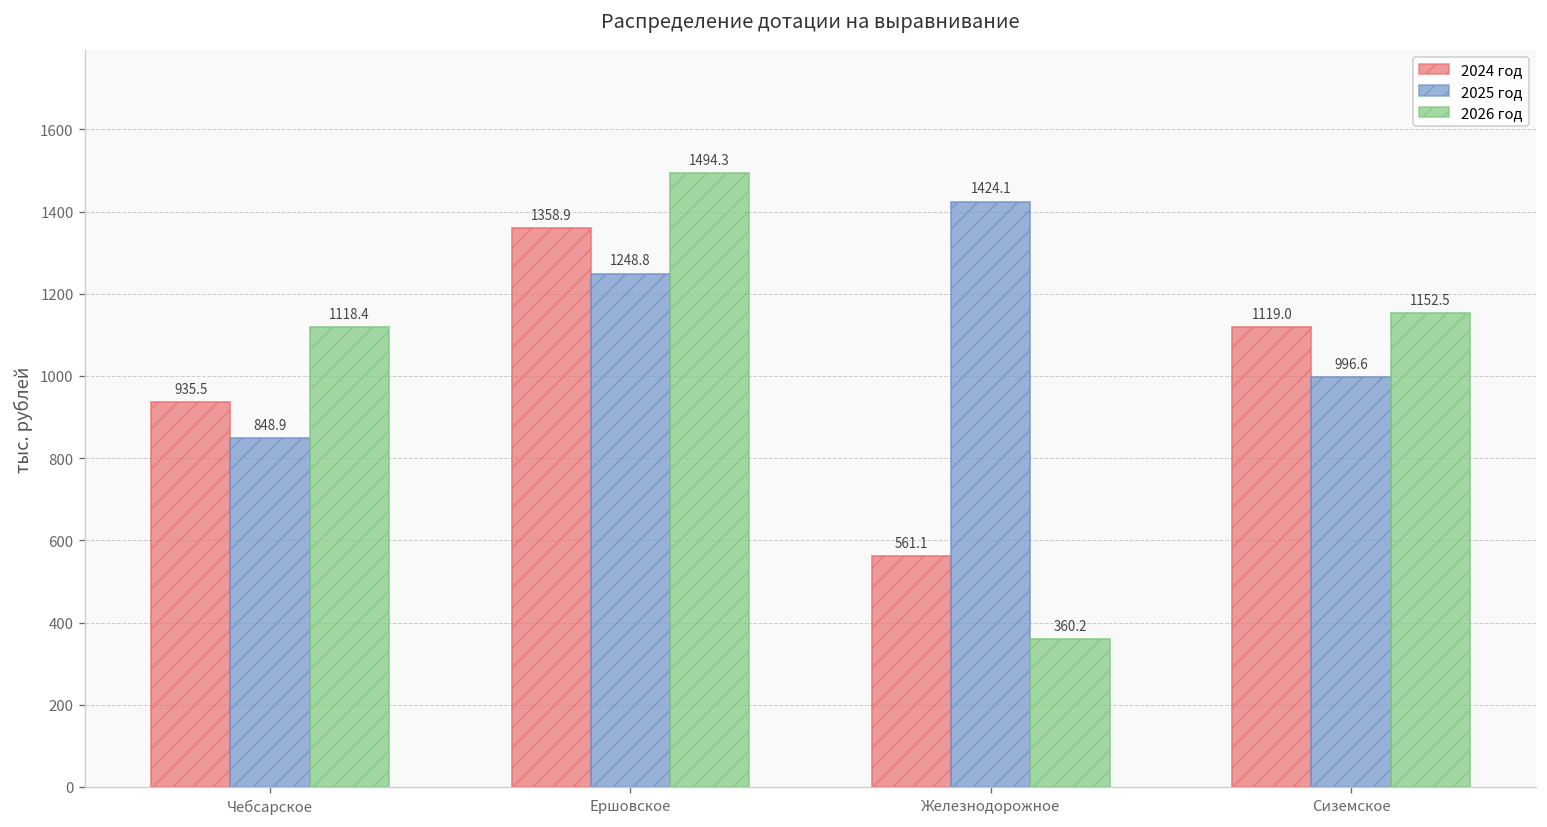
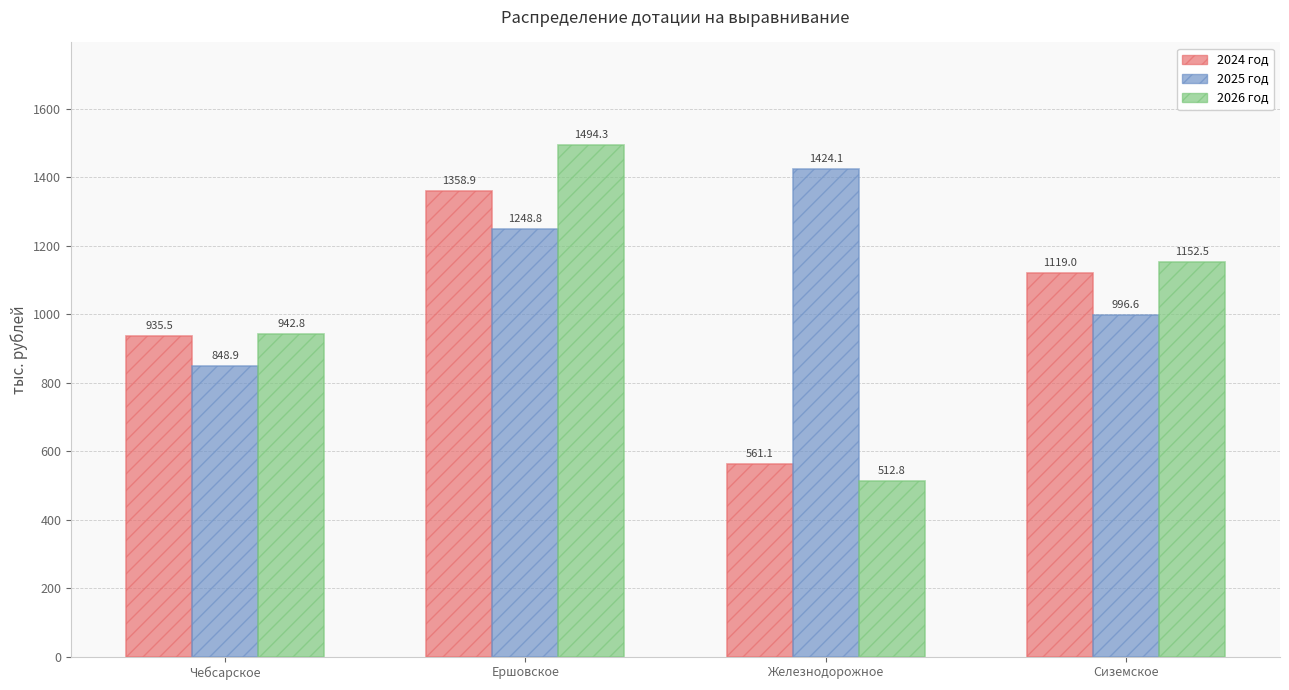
2026 год, Чебсарское: 1118.4 -> 942.8
2026 год, Железнодорожное: 360.2 -> 512.8
